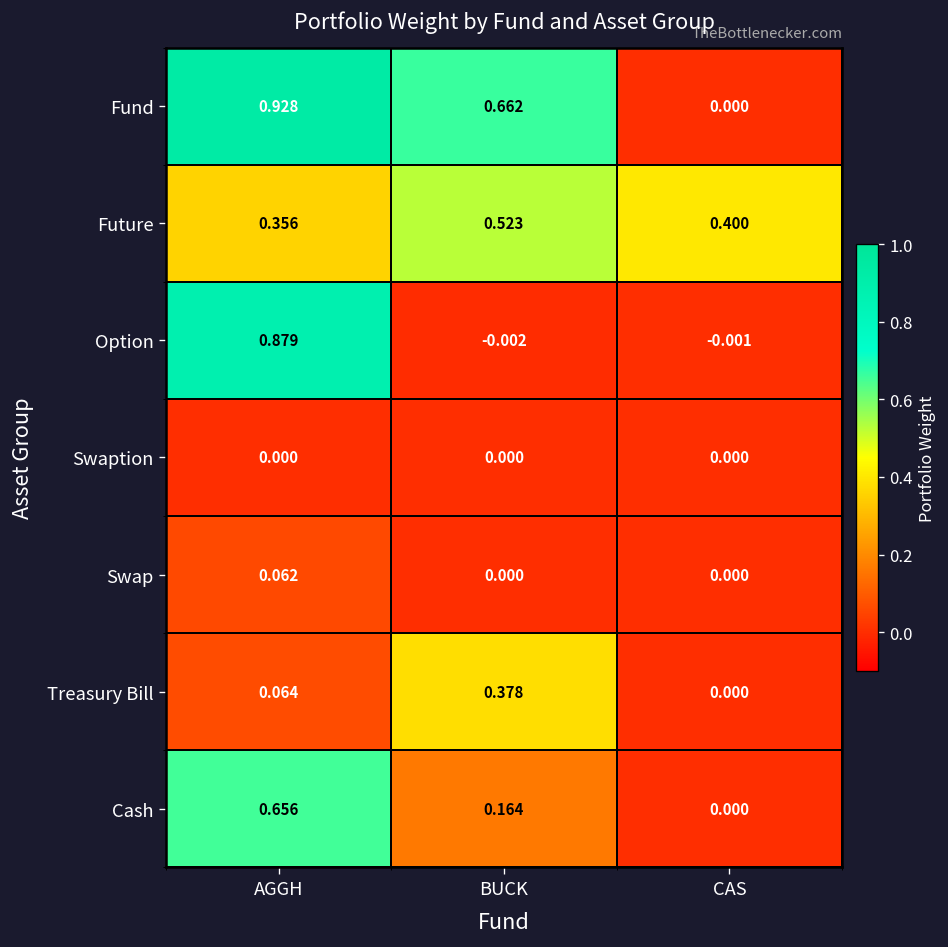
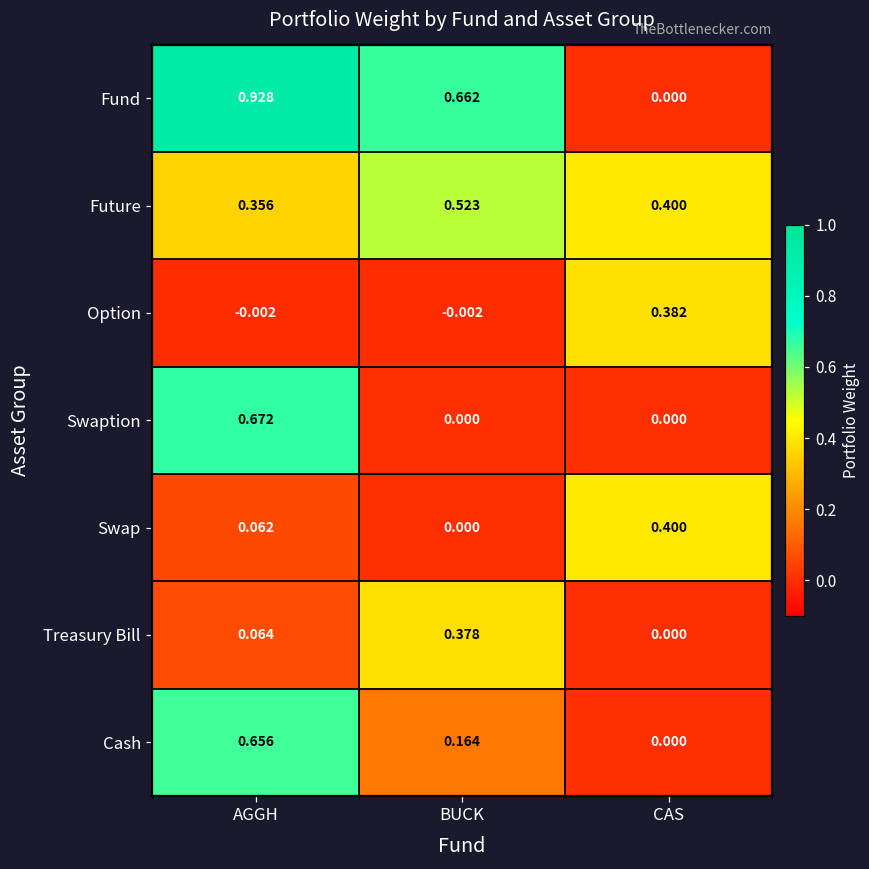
Option, AGGH: 0.879 -> -0.002
Option, CAS: -0.001 -> 0.382
Swaption, AGGH: 0.000 -> 0.672
Swap, CAS: 0.000 -> 0.400
